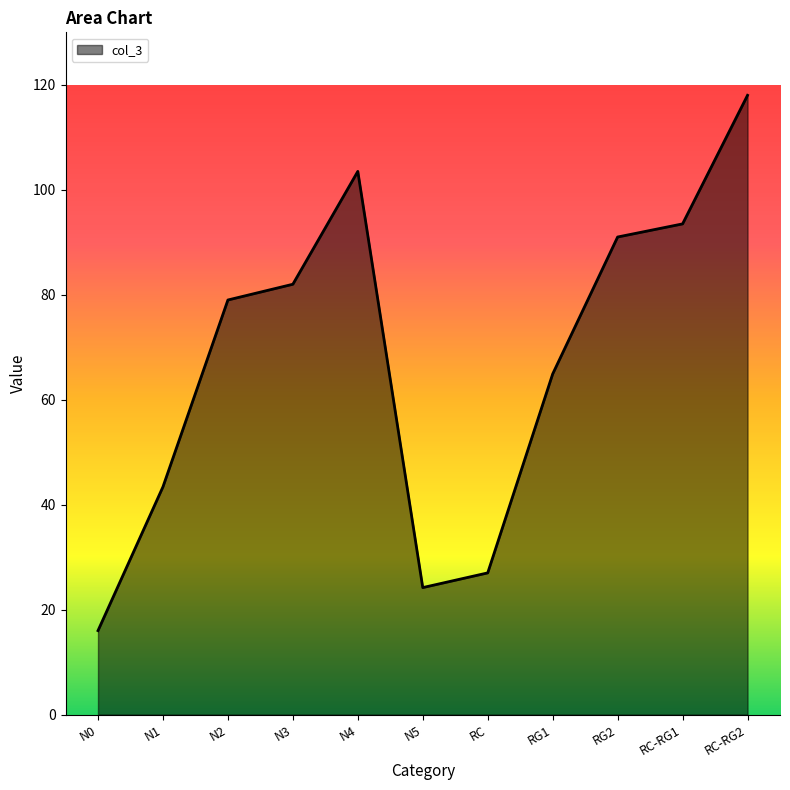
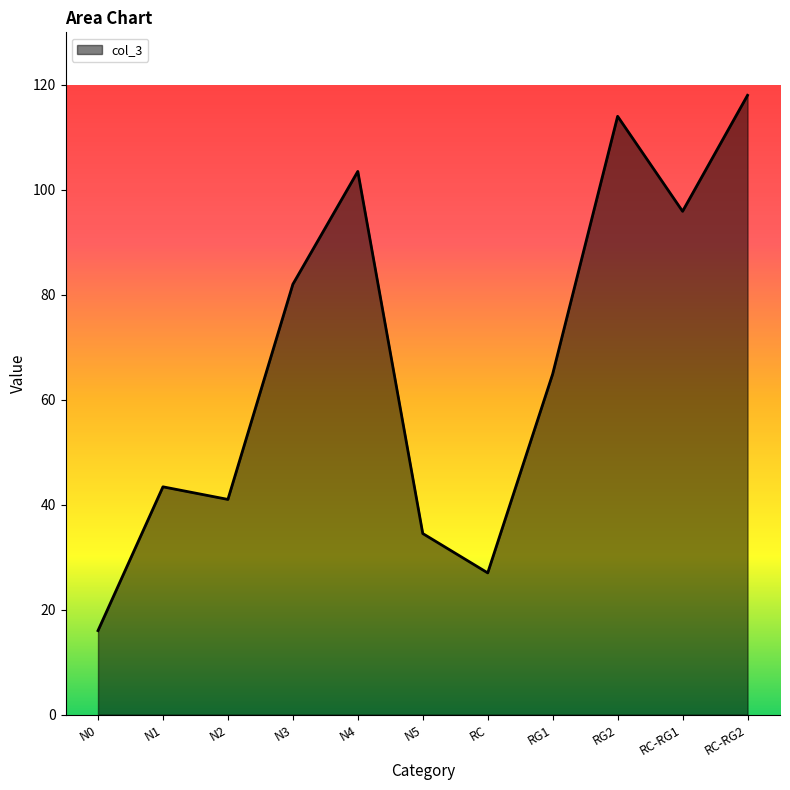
N2: 79 -> 41
N5: 24 -> 35
RG2: 91 -> 114
RC-RG1: 94 -> 96
